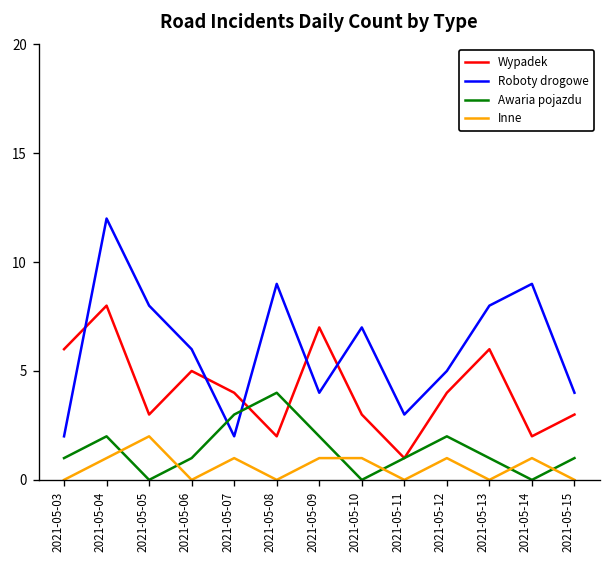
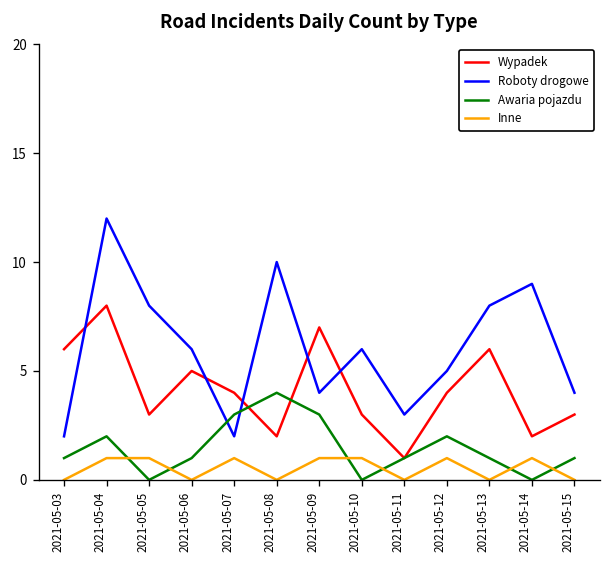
Inne, 2021-05-05: 2 -> 1
Roboty drogowe, 2021-05-08: 9 -> 10
Awaria pojazdu, 2021-05-09: 2 -> 3
Roboty drogowe, 2021-05-10: 7 -> 6
